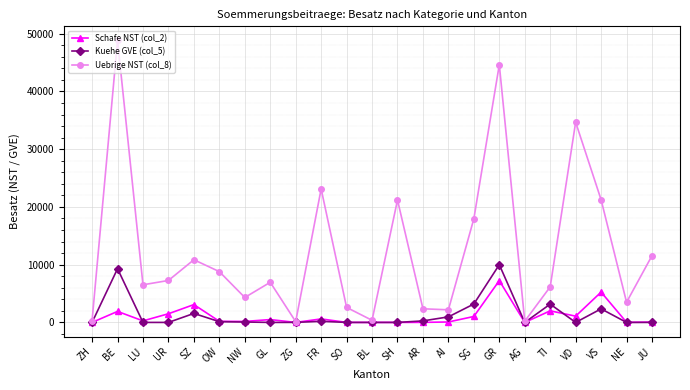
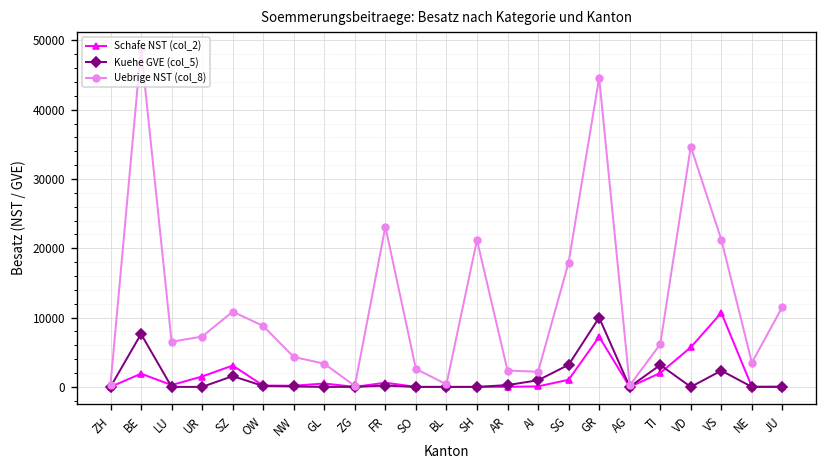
Kuehe GVE (col_5), BE: 9000 -> 8000
Uebrige NST (col_8), GL: 7000 -> 3000
Schafe NST (col_2), VD: 1000 -> 6000
Schafe NST (col_2), VS: 5000 -> 11000
